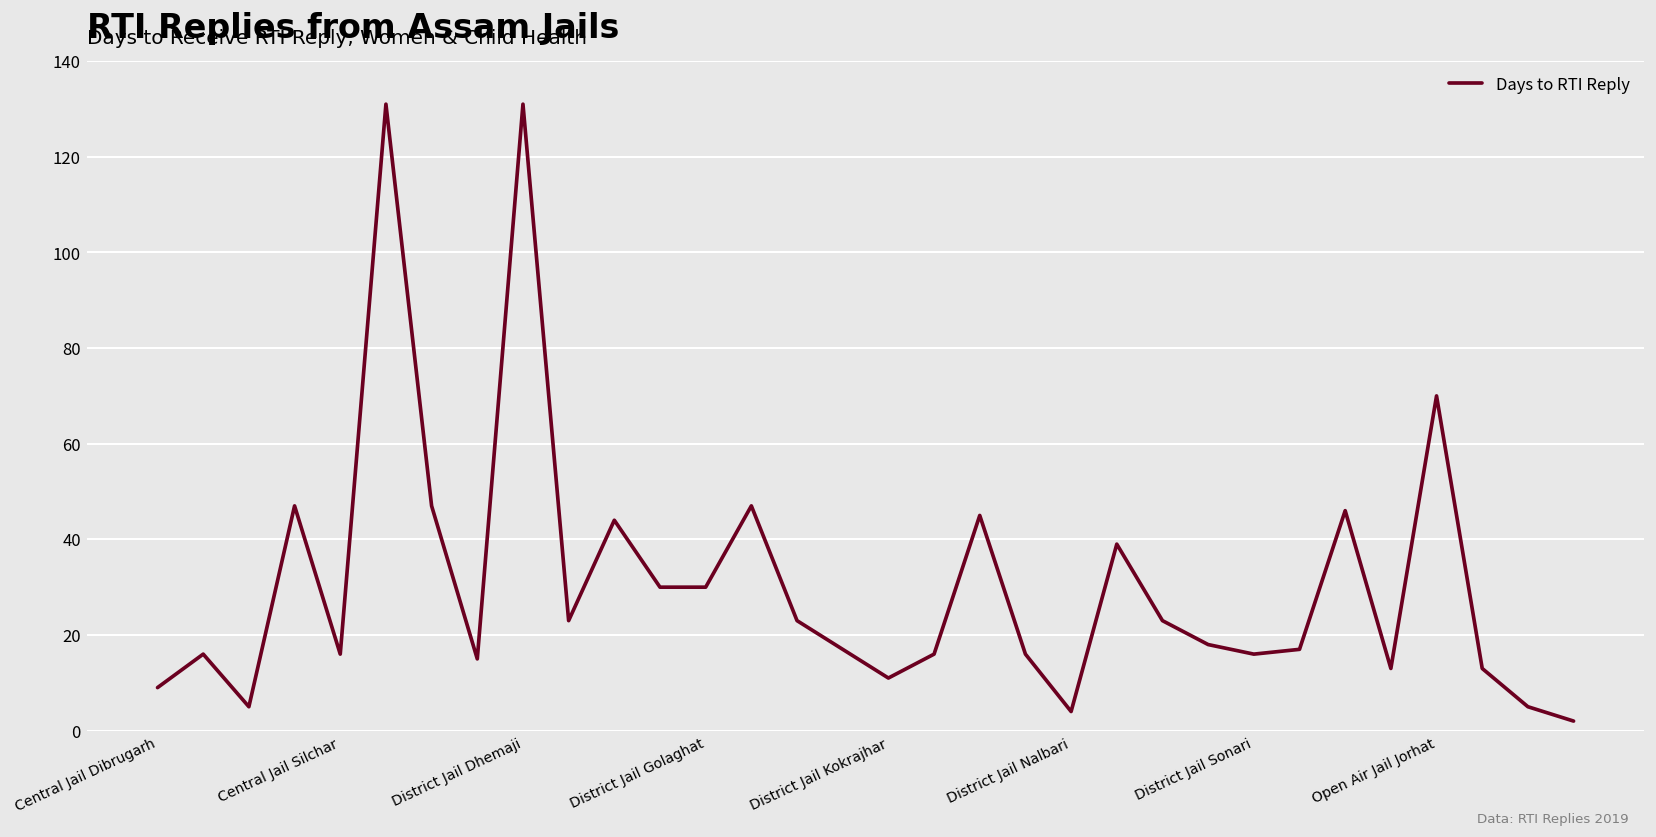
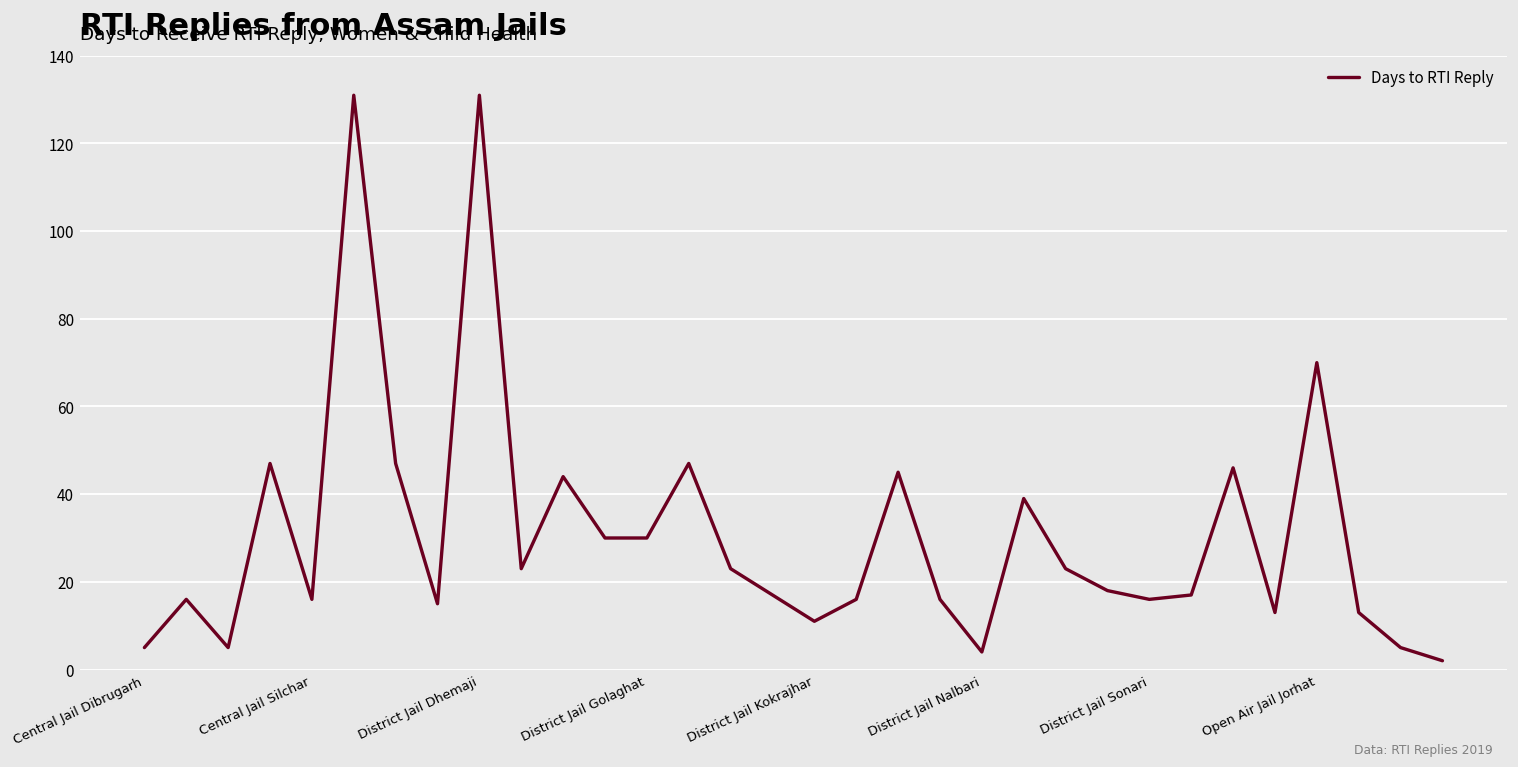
Central Jail Dibrugarh: 9 -> 5
